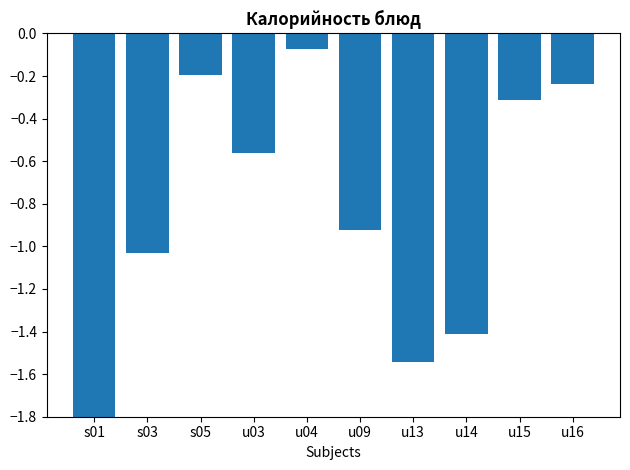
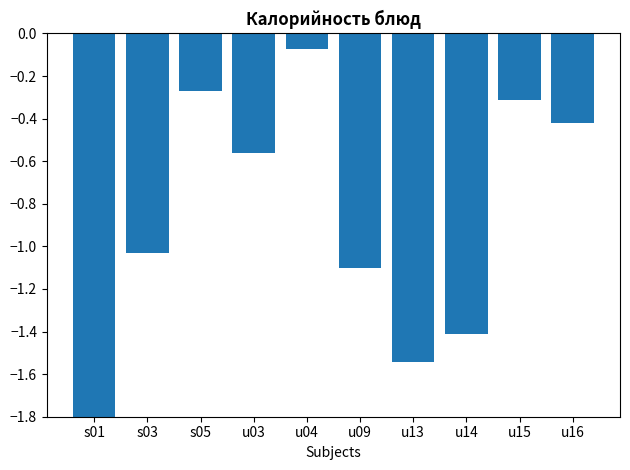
s05: -0.20 -> -0.27
u09: -0.92 -> -1.10
u16: -0.24 -> -0.42
